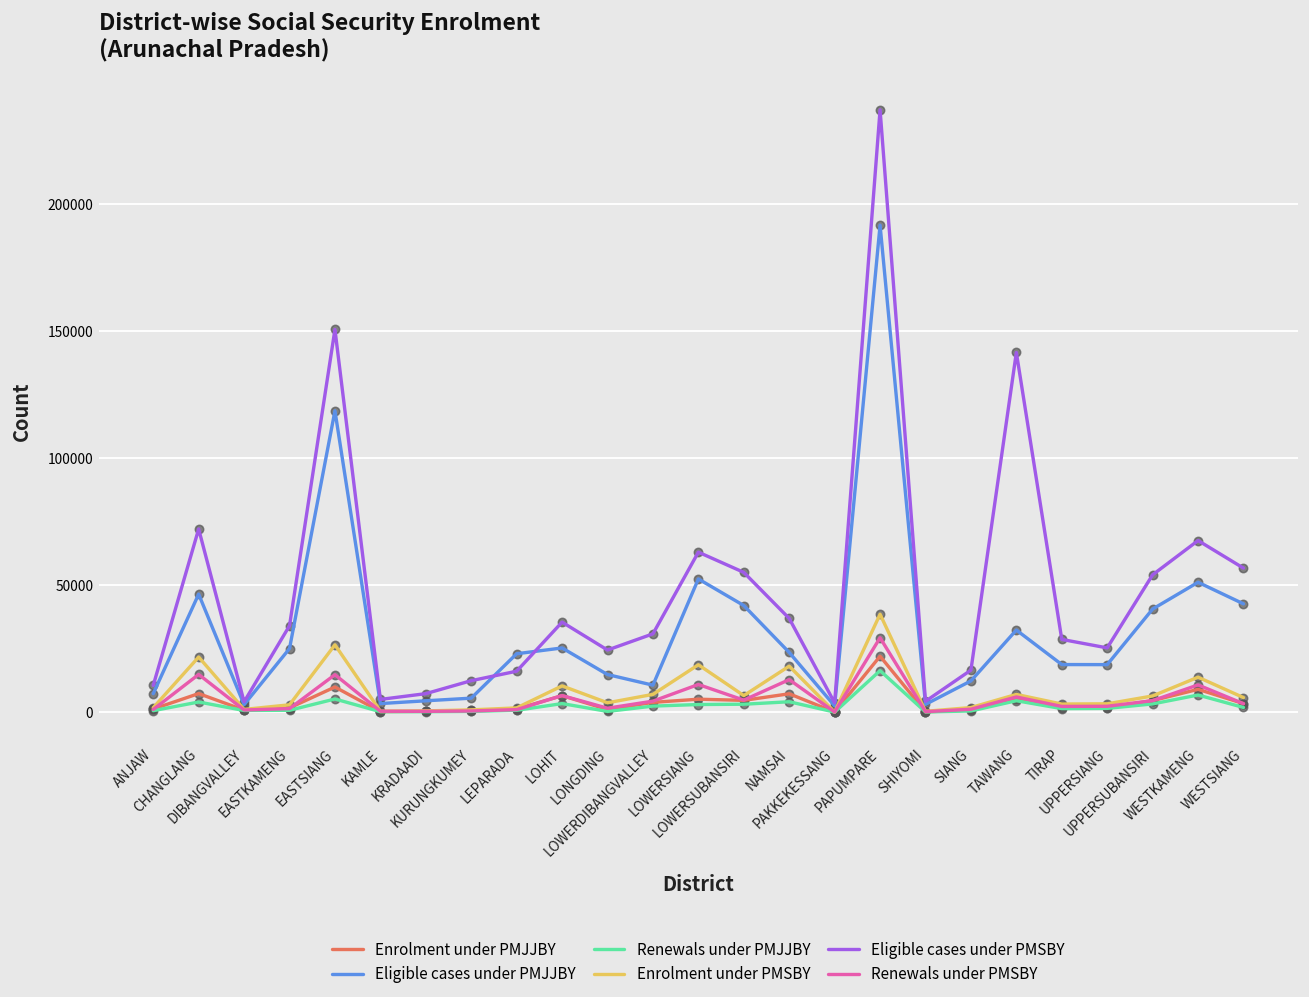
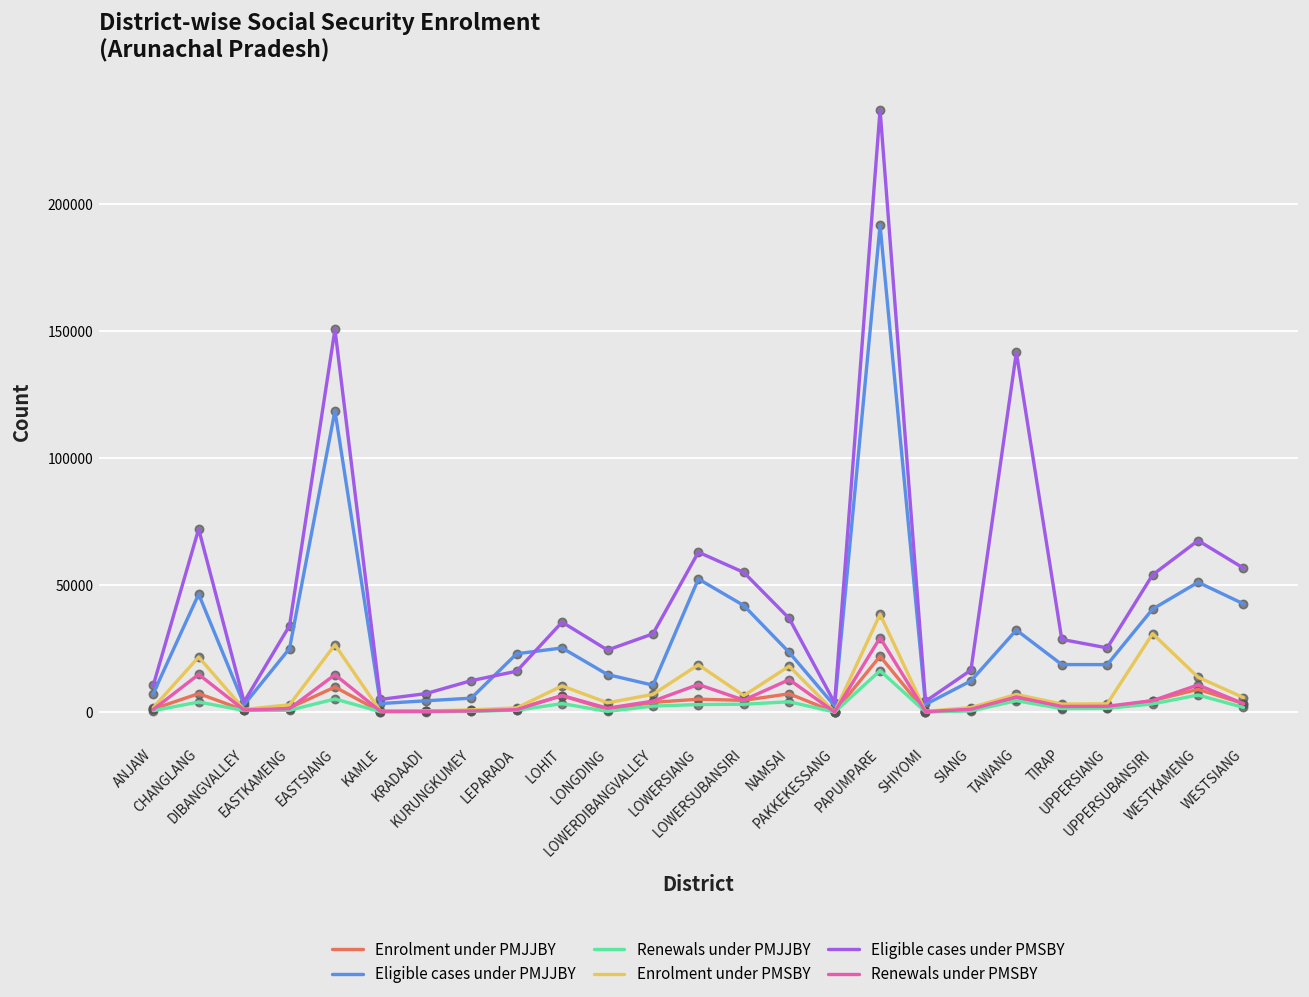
Enrolment under PMSBY, UPPERSUBANSIRI: 6000 -> 31000
